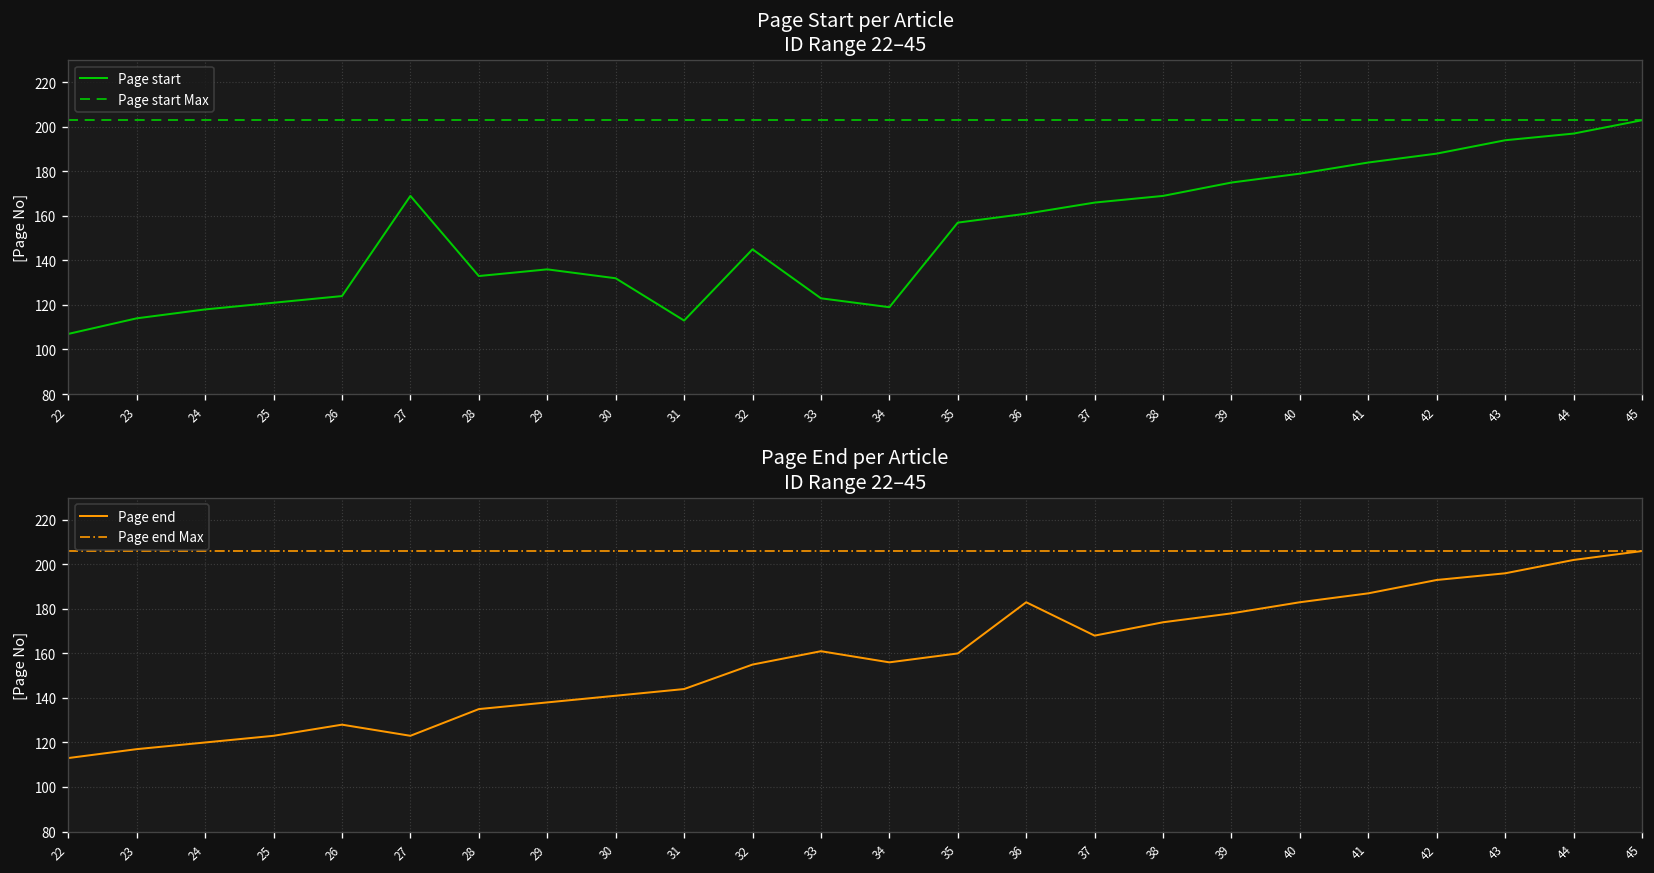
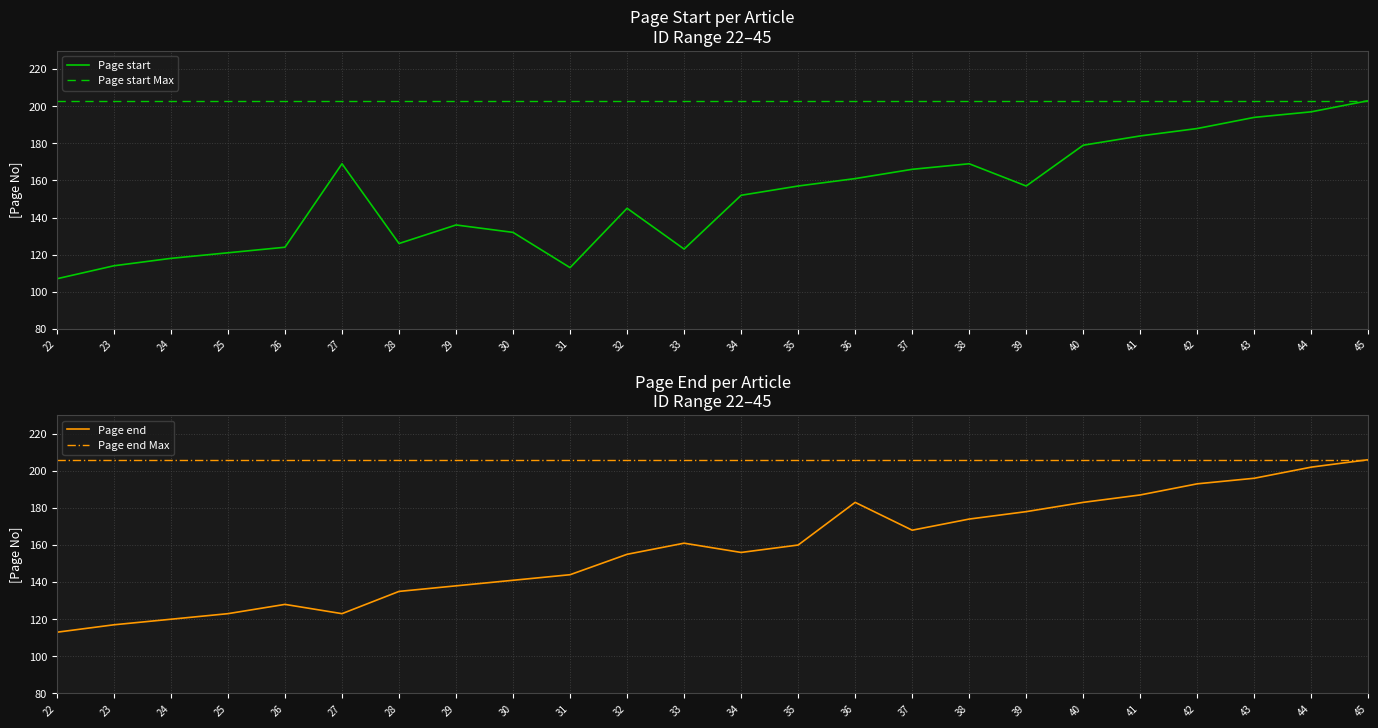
Page Start per Article ID Range 22–45, 28: 133 -> 126
Page Start per Article ID Range 22–45, 34: 119 -> 152
Page Start per Article ID Range 22–45, 39: 175 -> 157
